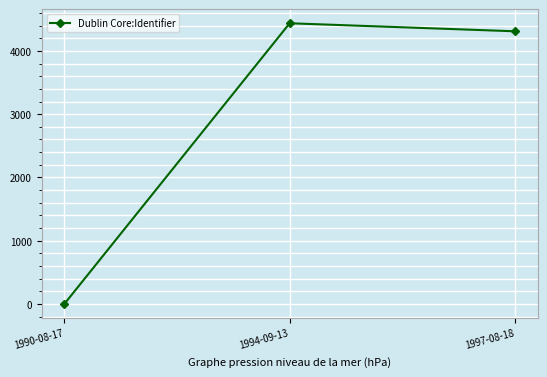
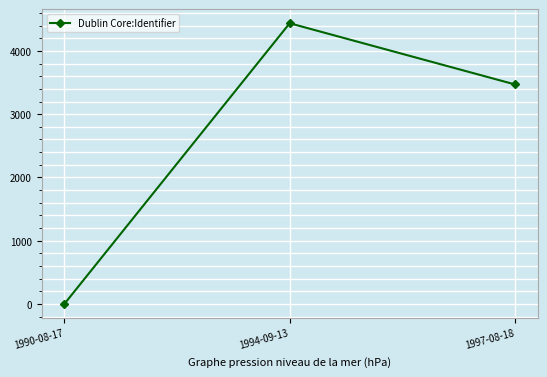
1997-08-18: 4300 -> 3500
